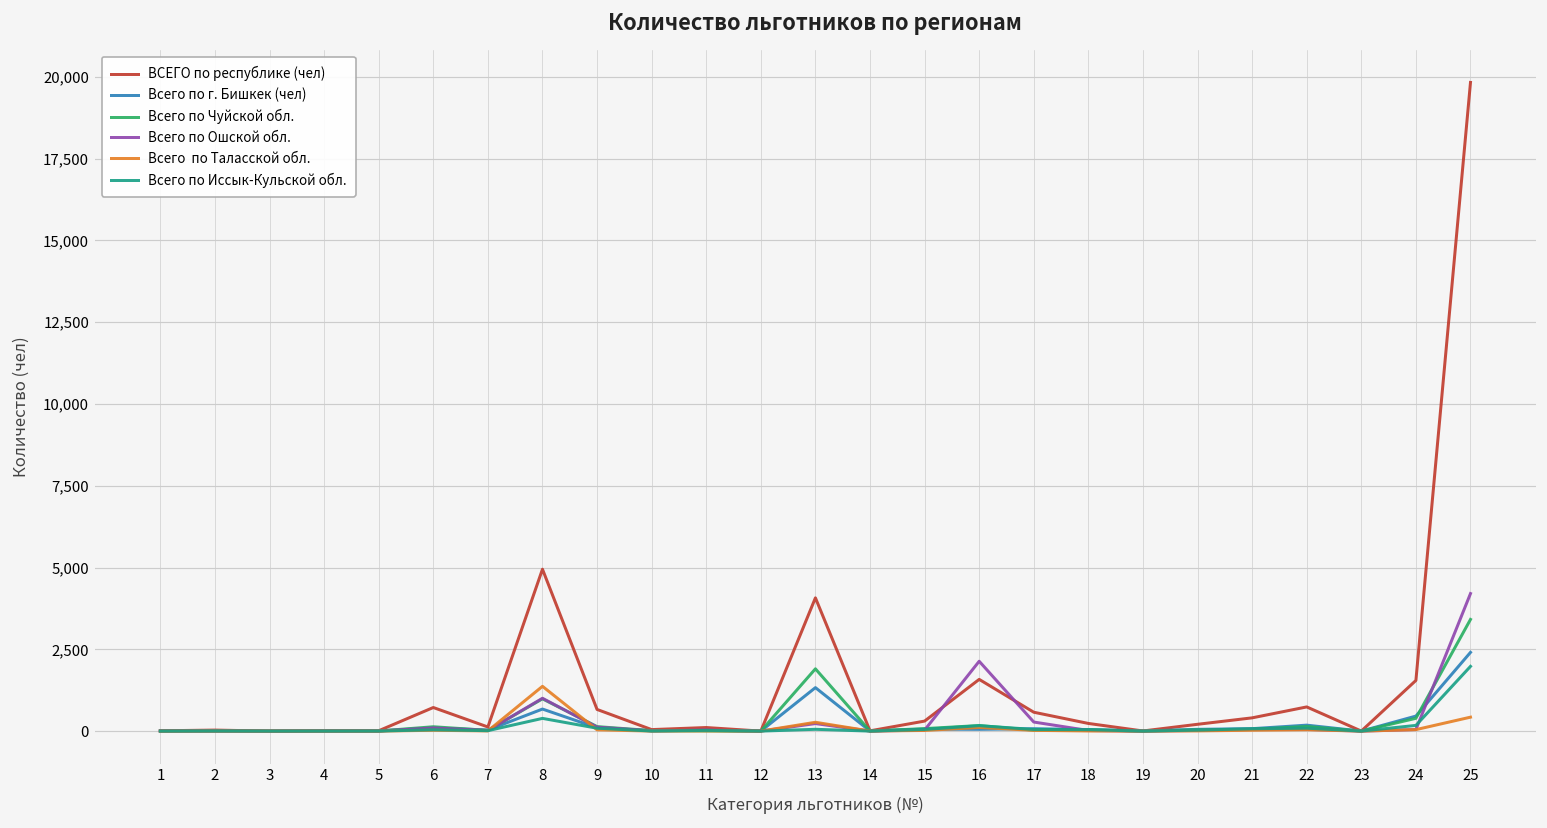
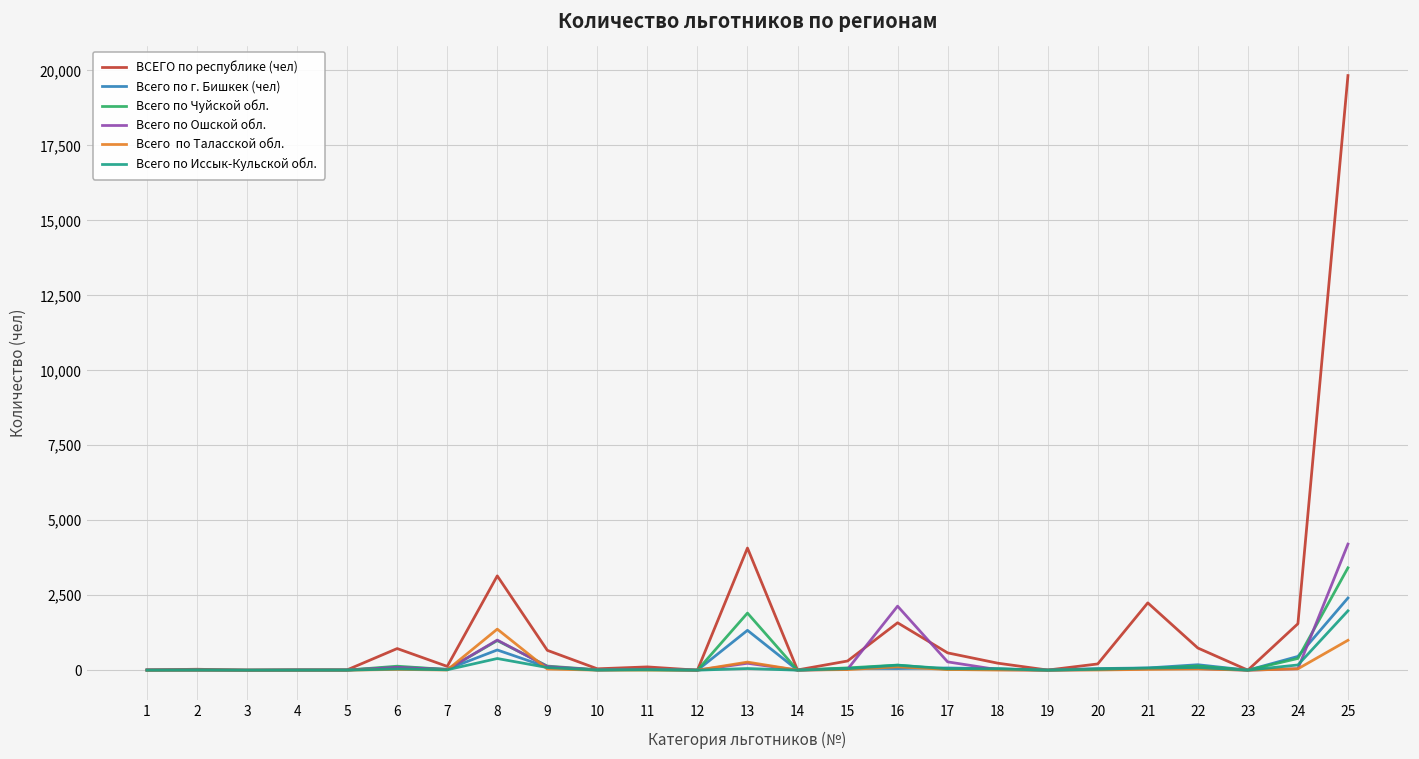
ВСЕГО по республике (чел), 8: 4,900 -> 3,100
ВСЕГО по республике (чел), 21: 400 -> 2,200
Всего по Таласской обл., 25: 400 -> 1,000
